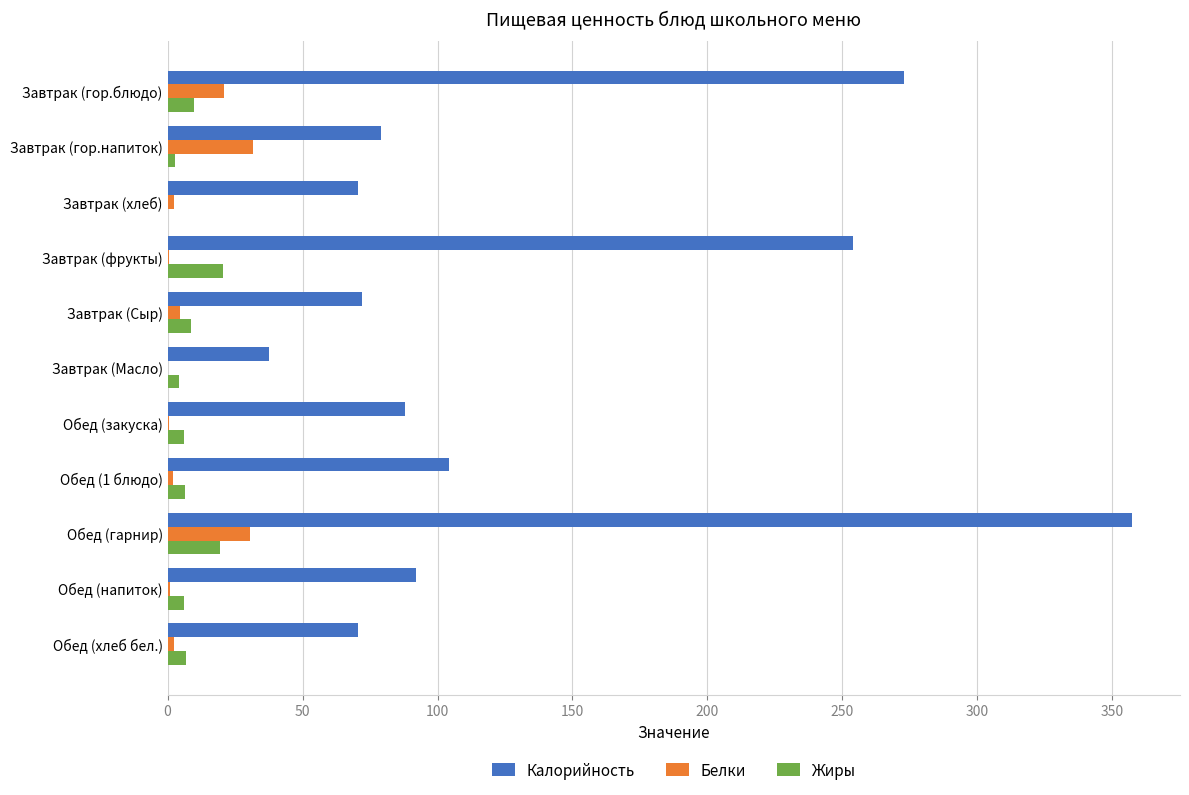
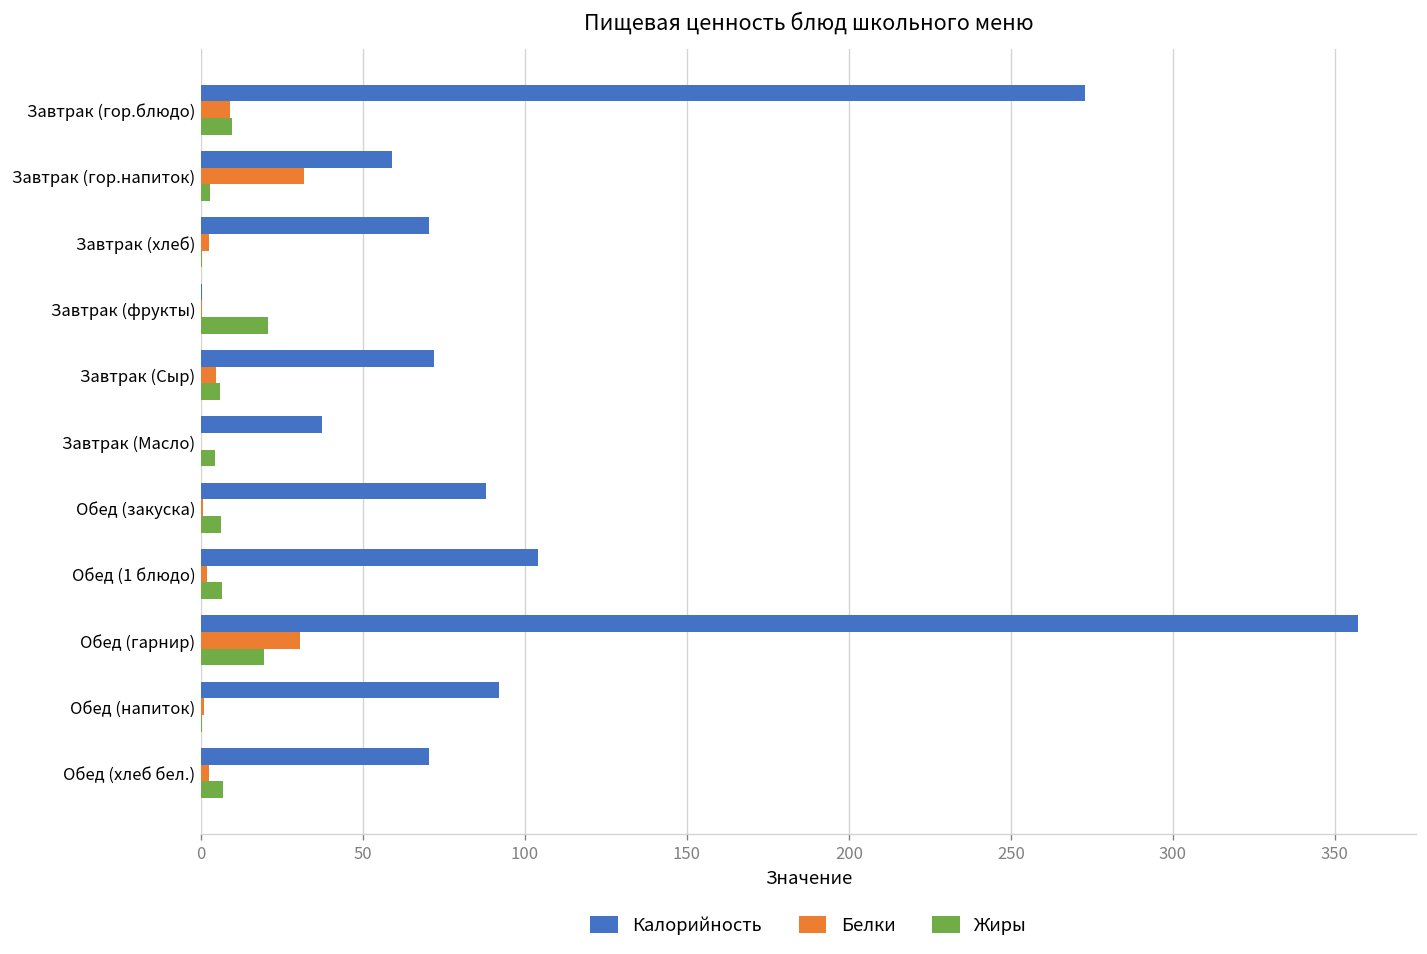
Белки, Завтрак (гор.блюдо): 21 -> 9
Калорийность, Завтрак (гор.напиток): 79 -> 59
Калорийность, Завтрак (фрукты): 254 -> 0
Жиры, Завтрак (Сыр): 9 -> 6
Жиры, Обед (напиток): 6 -> 0
